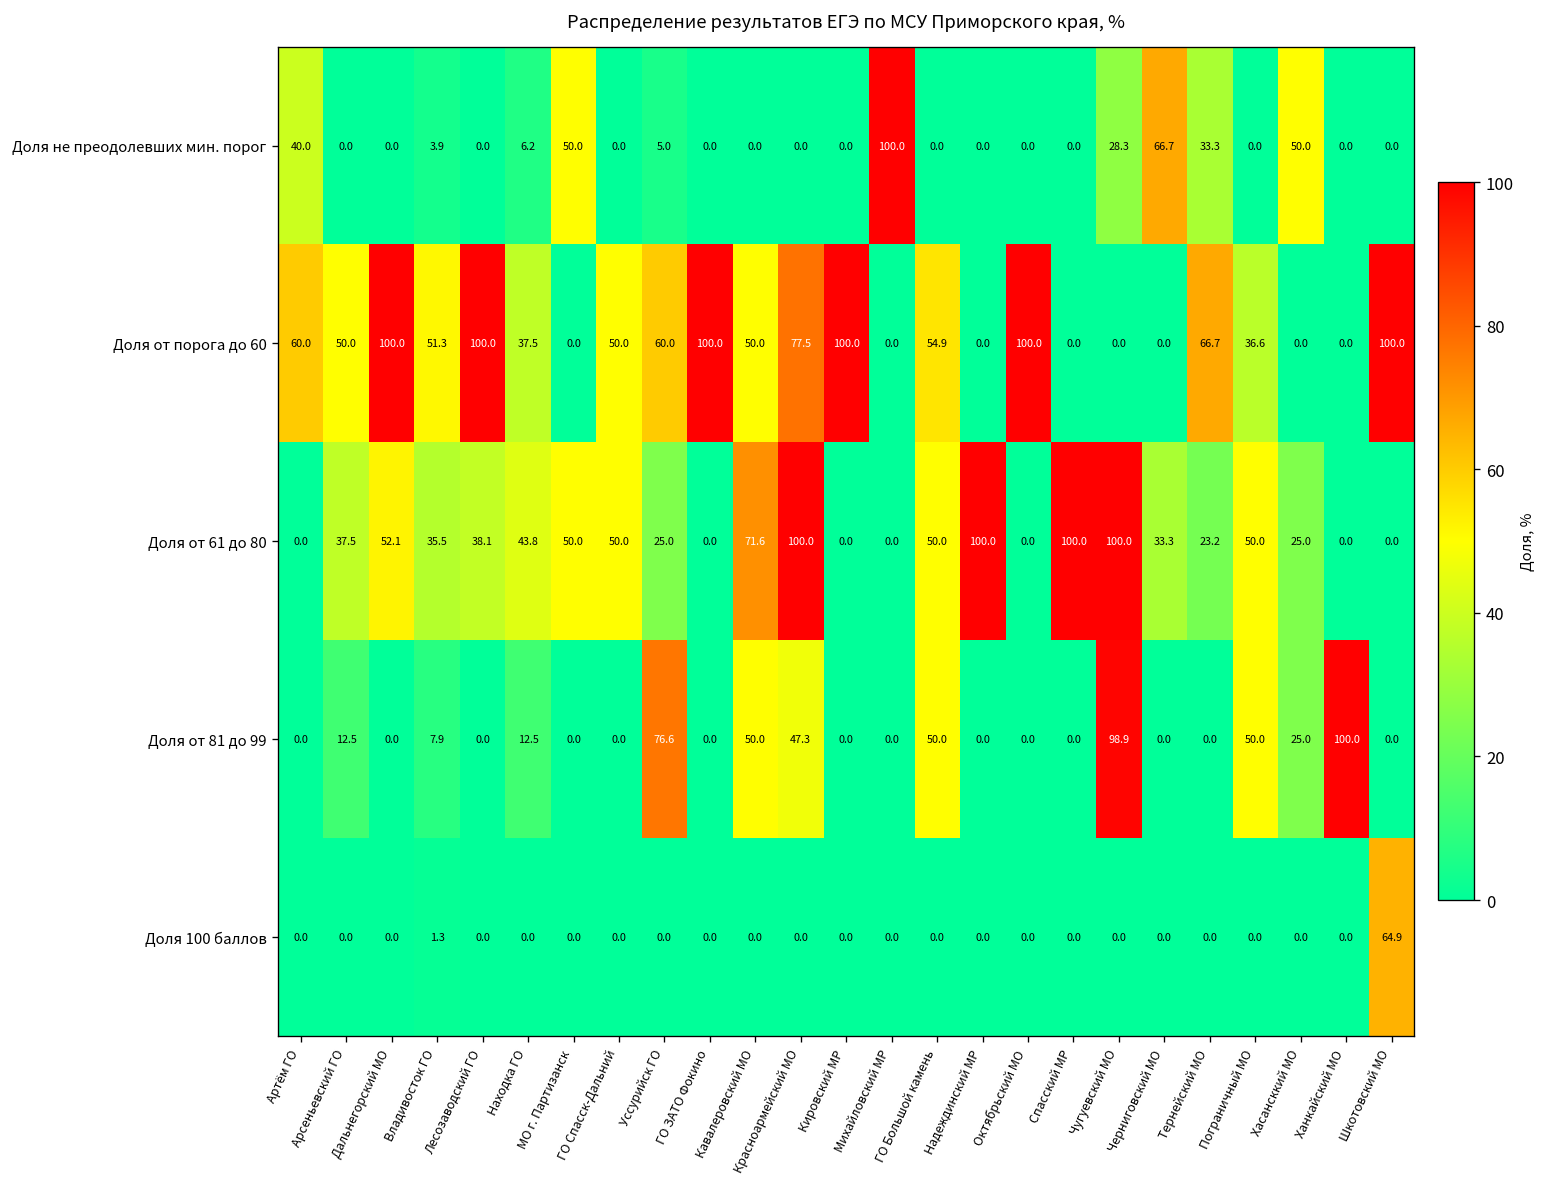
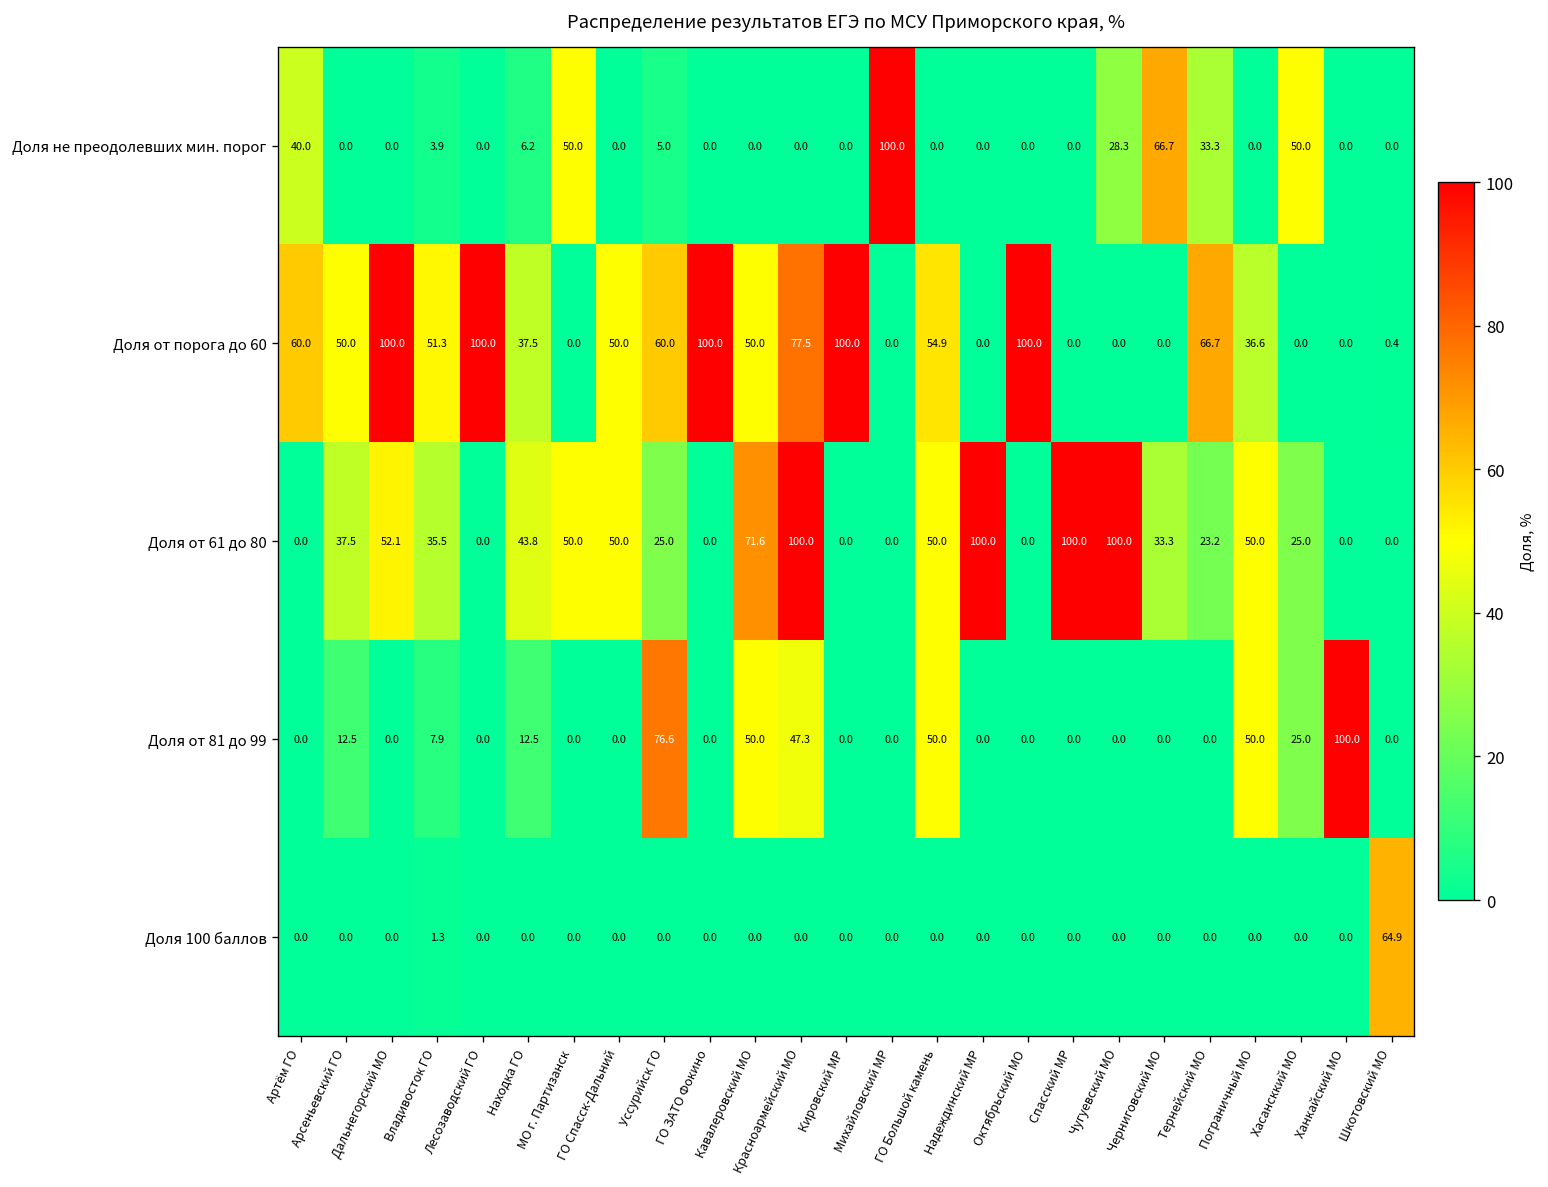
Доля от порога до 60, Шкотовский МО: 100.0 -> 0.4
Доля от 61 до 80, Лесозаводский ГО: 38.1 -> 0.0
Доля от 81 до 99, Чугуевский МО: 98.9 -> 0.0
